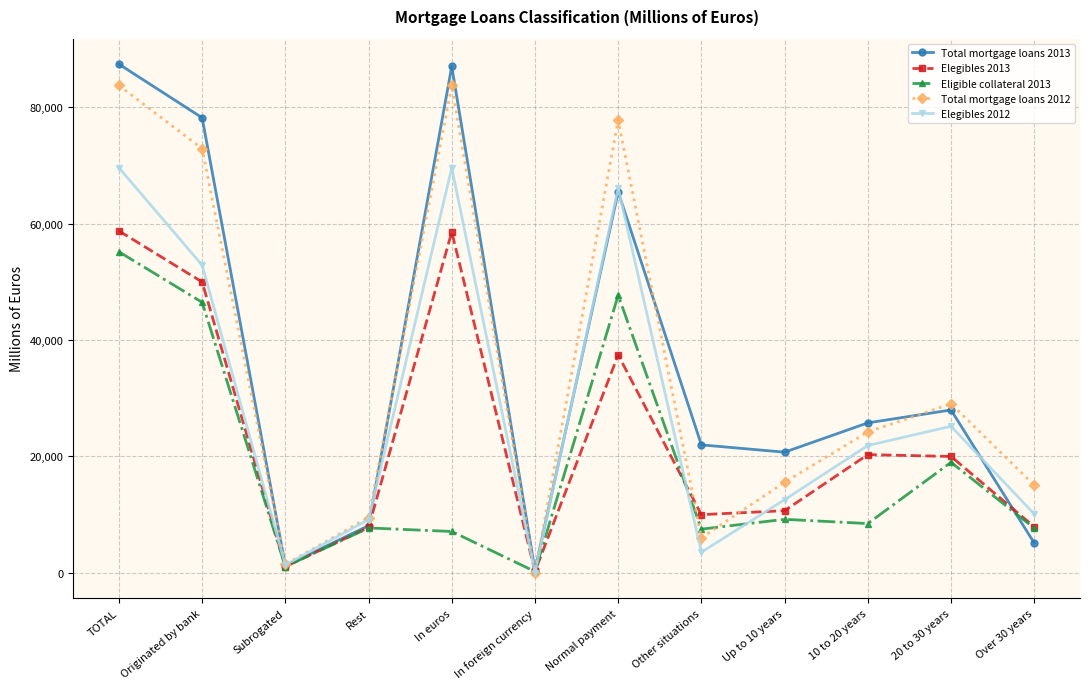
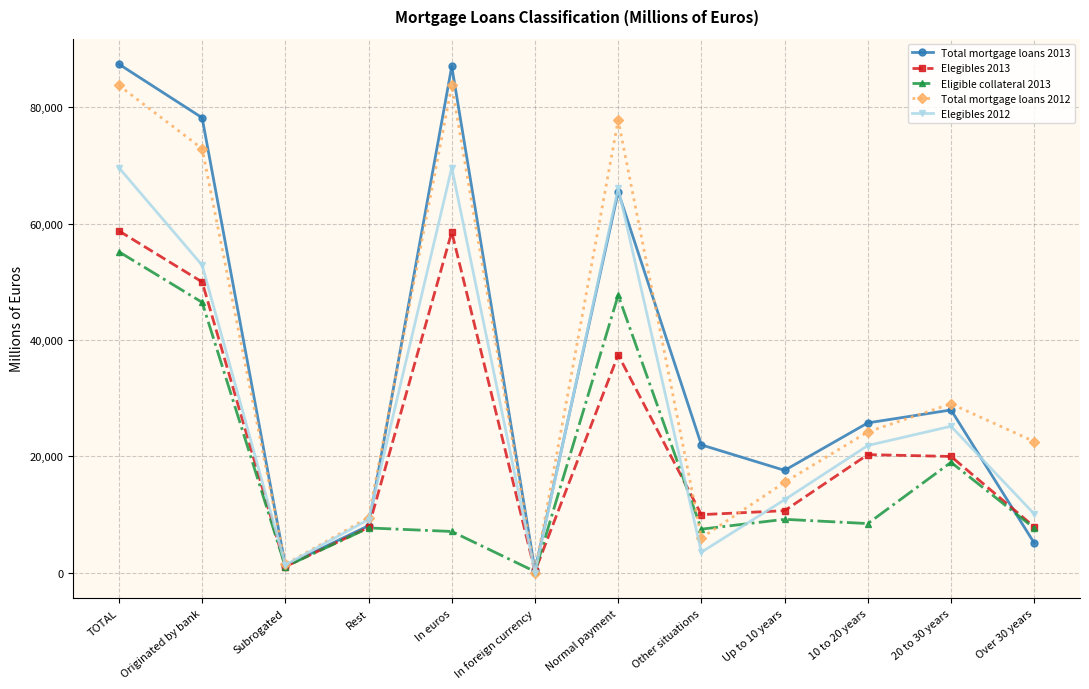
Total mortgage loans 2013, Up to 10 years: 21,000 -> 18,000
Total mortgage loans 2012, Over 30 years: 15,000 -> 23,000
